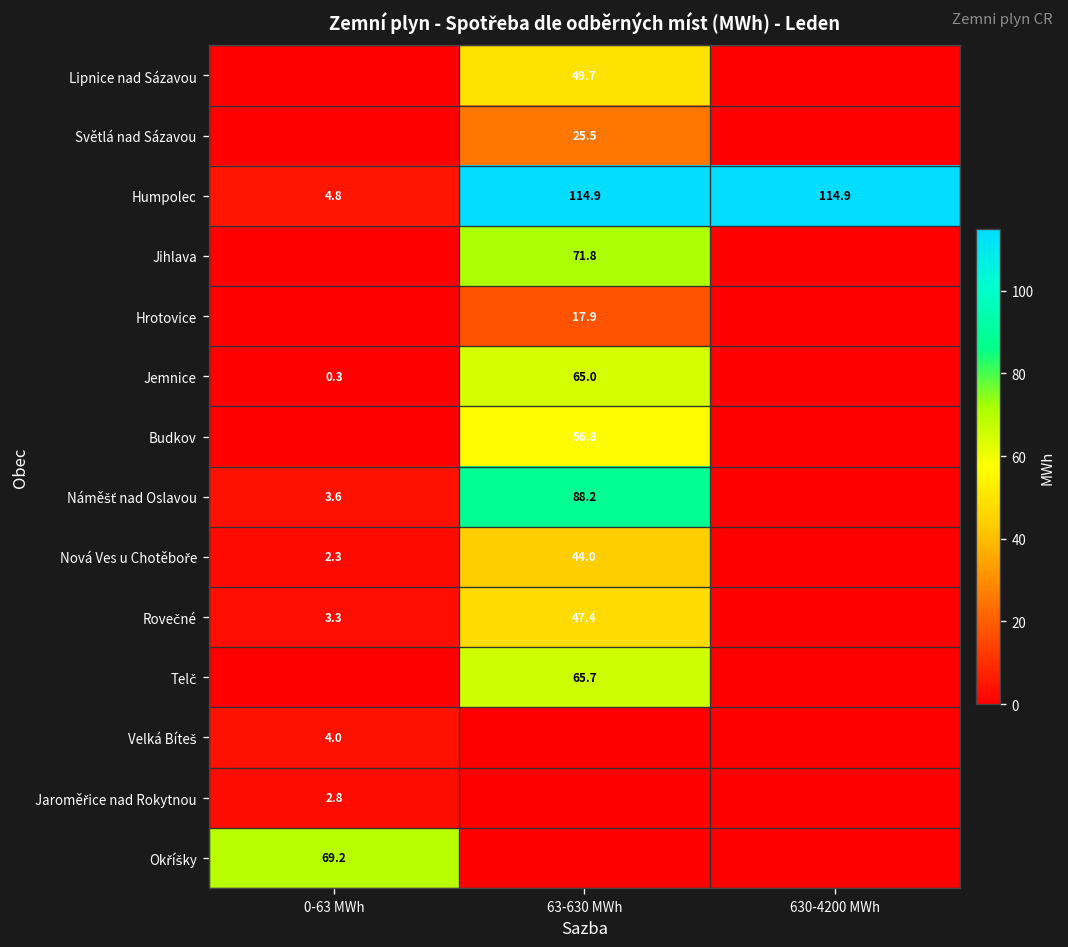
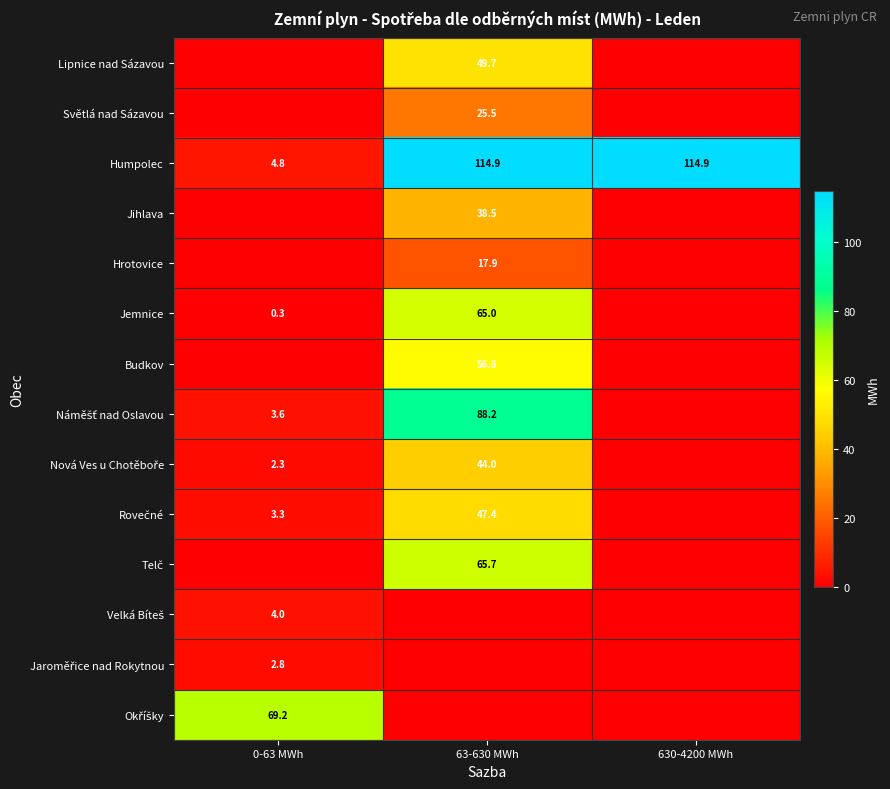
Jihlava, 63-630 MWh: 71.8 -> 38.5
